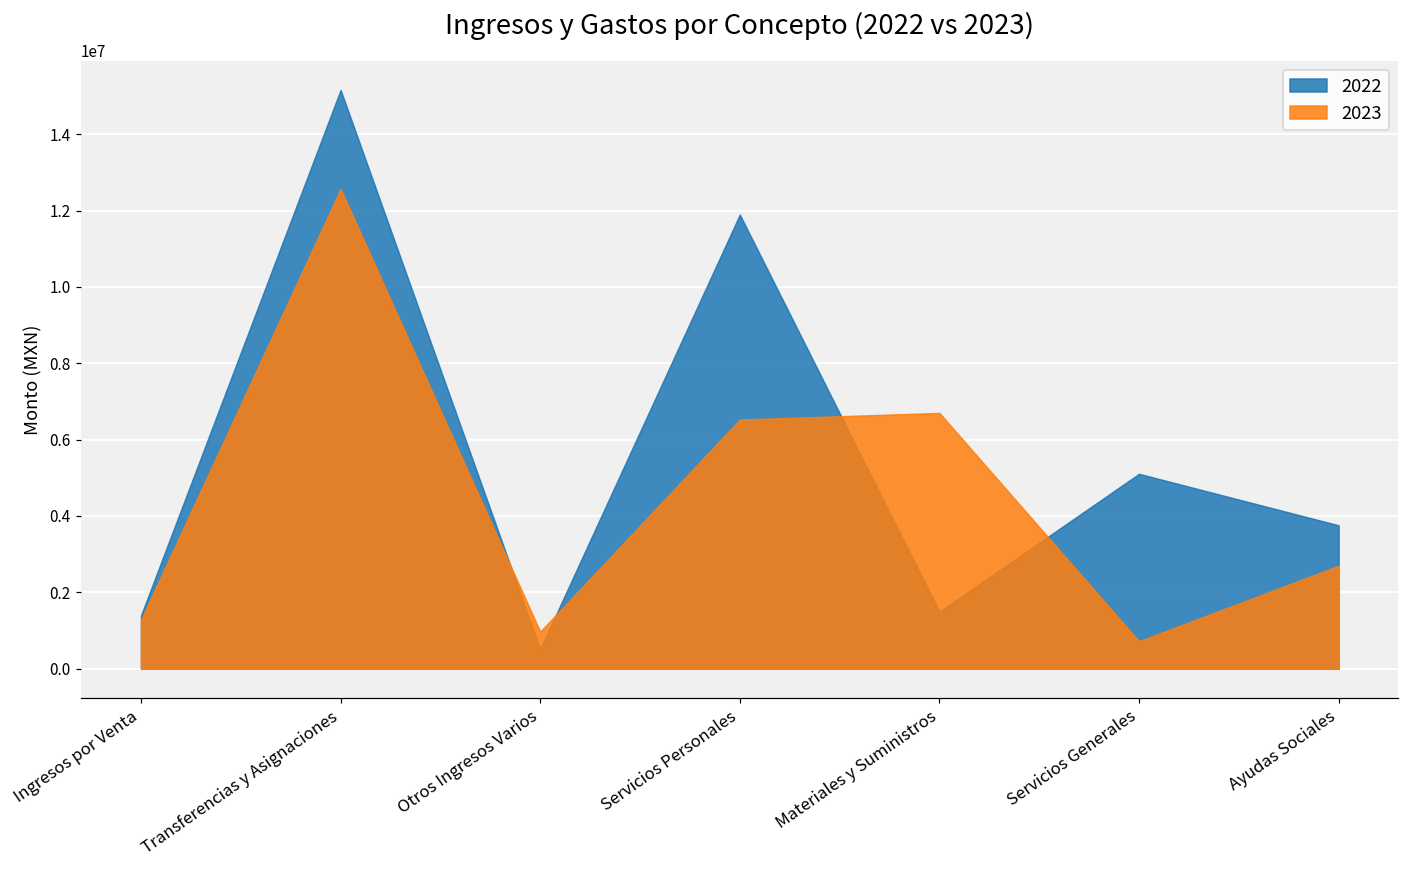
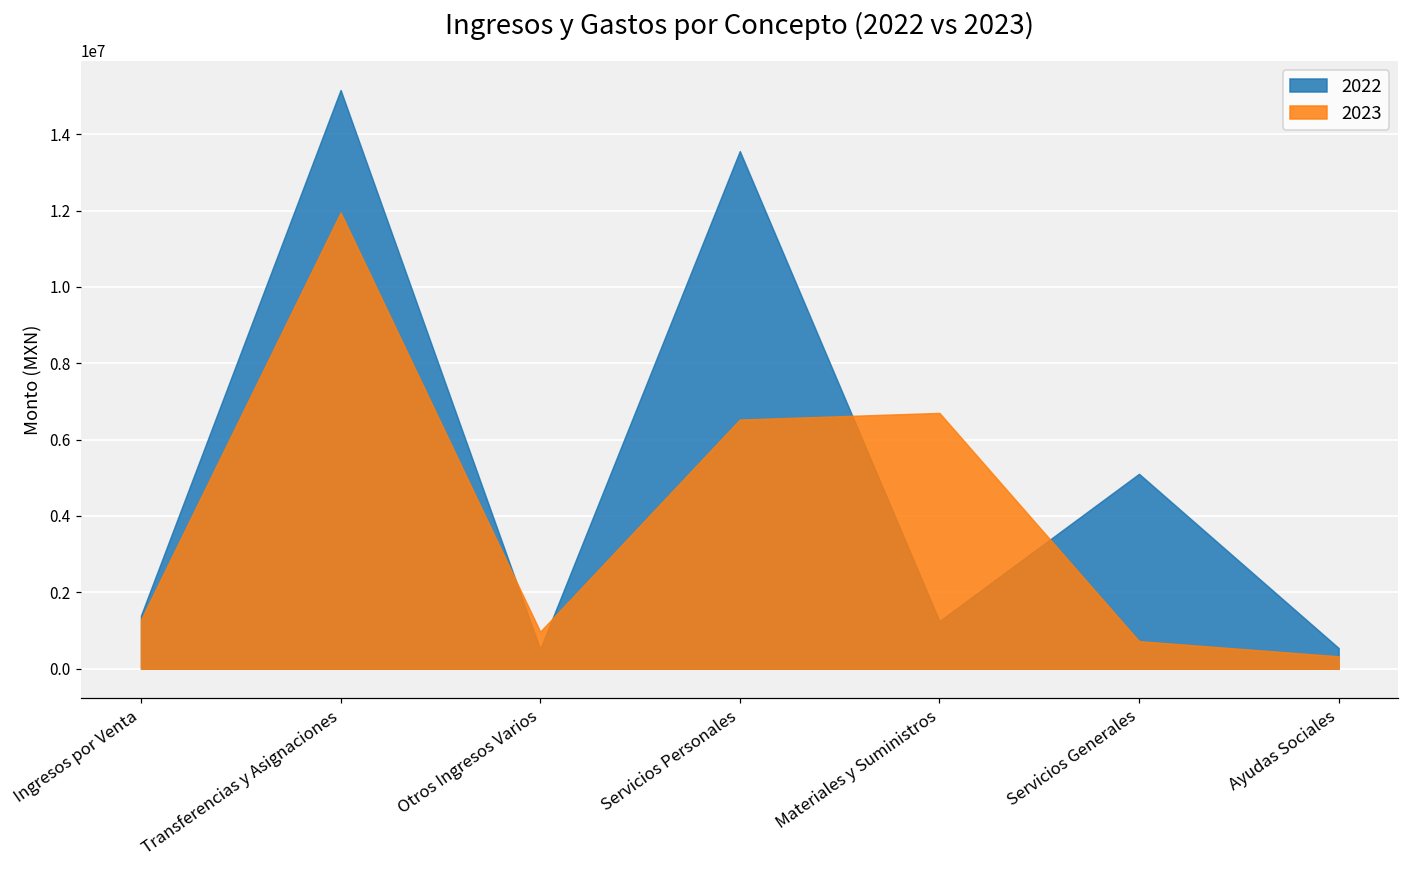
2023, Transferencias y Asignaciones: 12600000 -> 11900000
2022, Servicios Personales: 11900000 -> 13600000
2022, Materiales y Suministros: 1500000 -> 1200000
2022, Ayudas Sociales: 3800000 -> 500000
2023, Ayudas Sociales: 2700000 -> 300000
